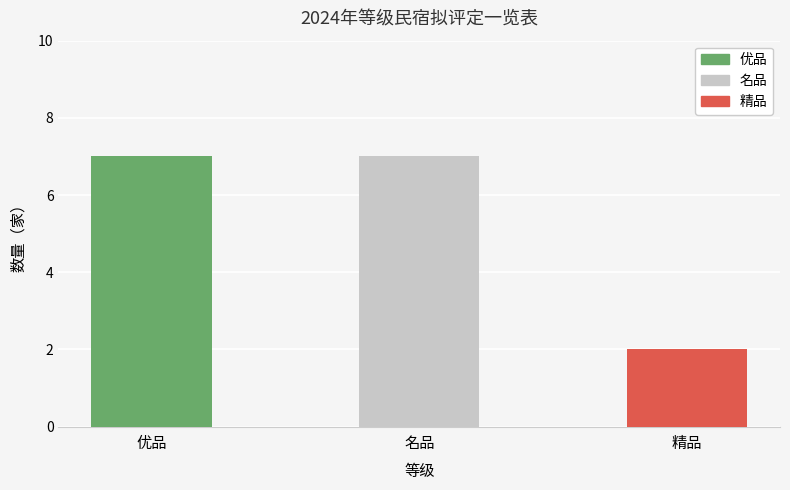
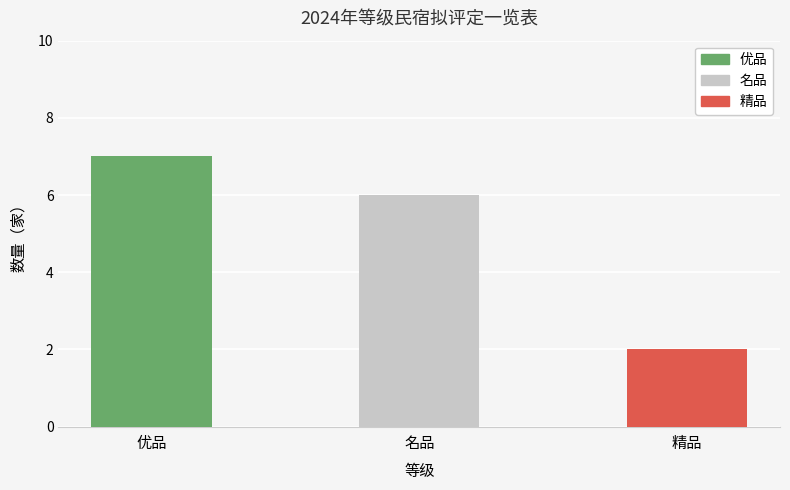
名品: 7 -> 6
